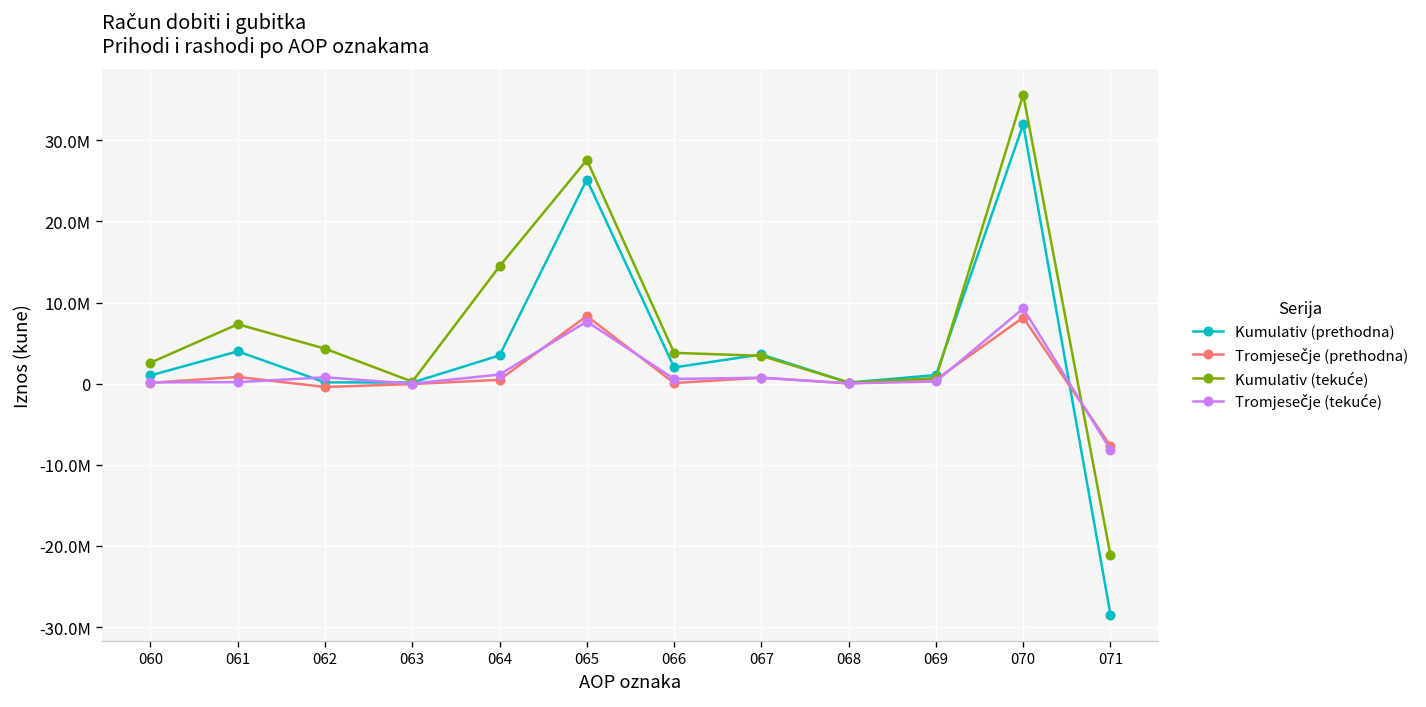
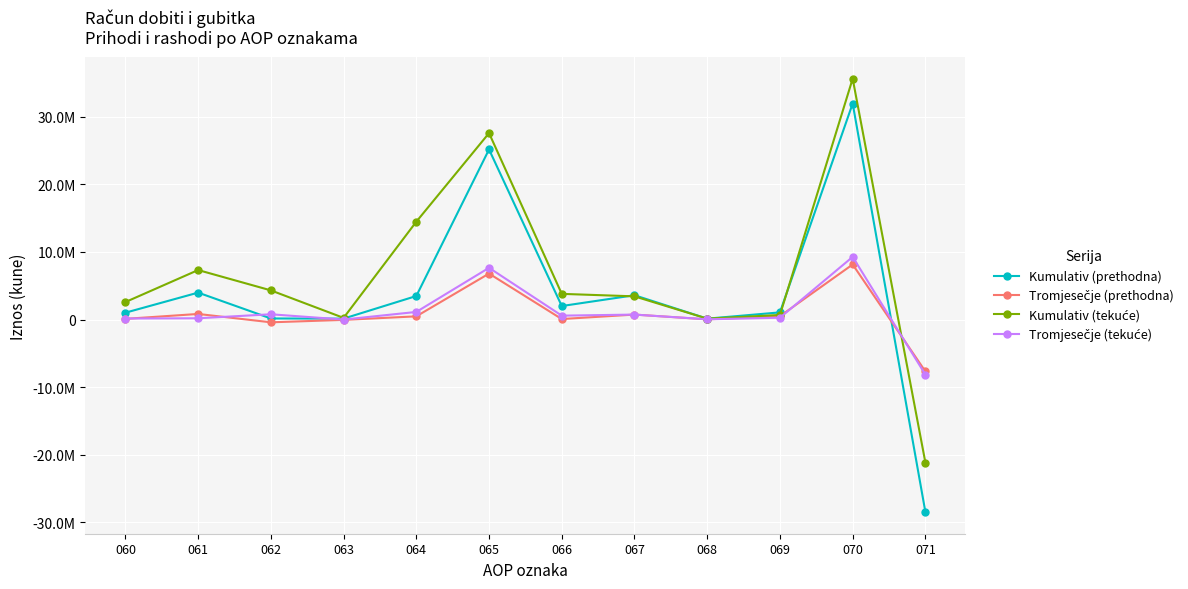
Tromjesečje (prethodna), 065: 8000000 -> 7000000
